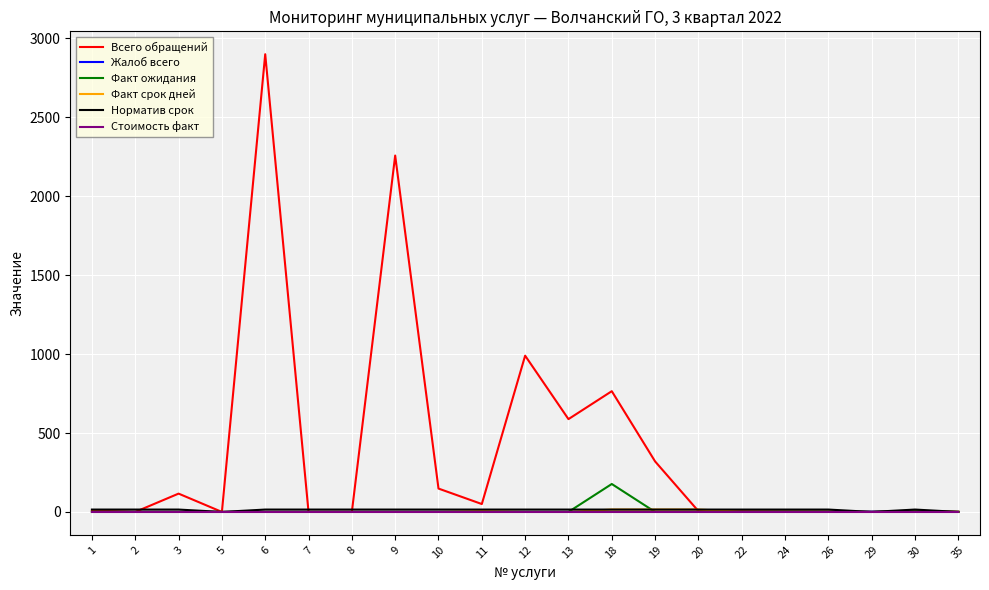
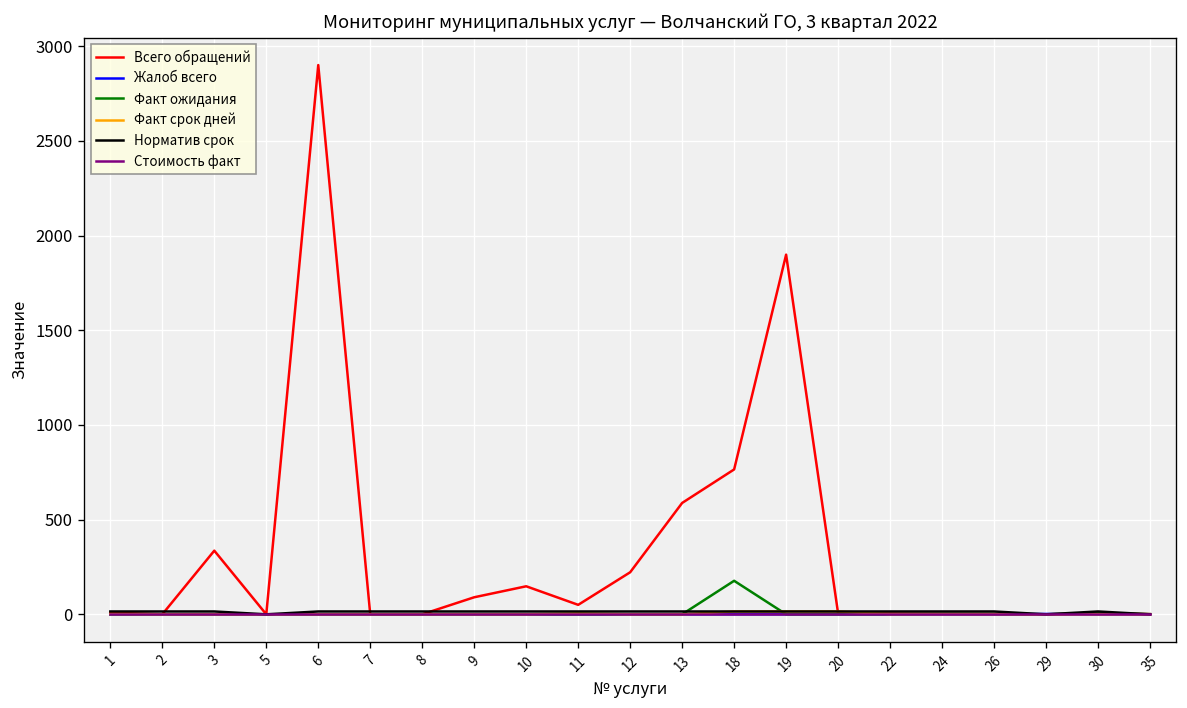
Всего обращений, 3: 120 -> 340
Всего обращений, 9: 2260 -> 90
Всего обращений, 12: 990 -> 220
Всего обращений, 19: 320 -> 1900
